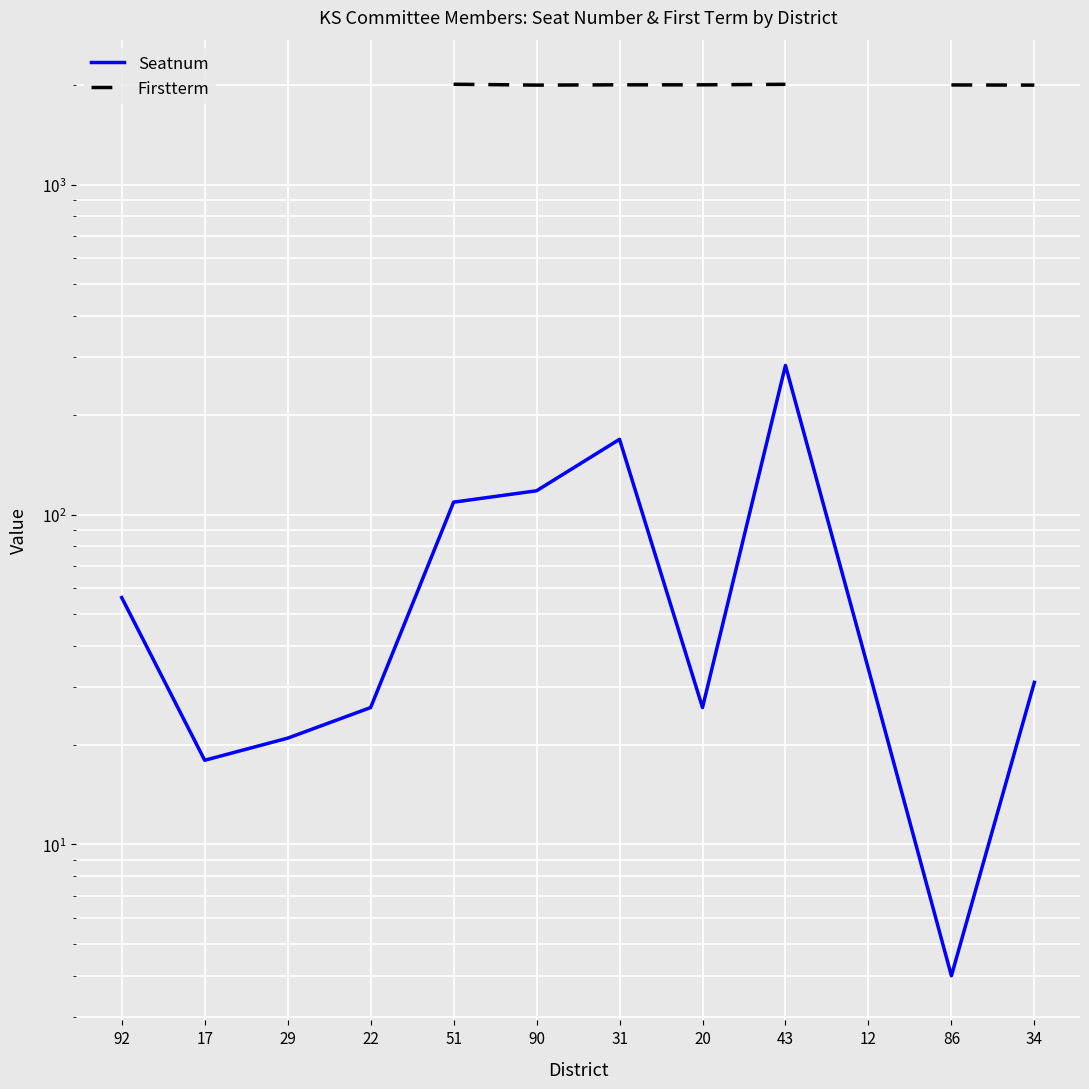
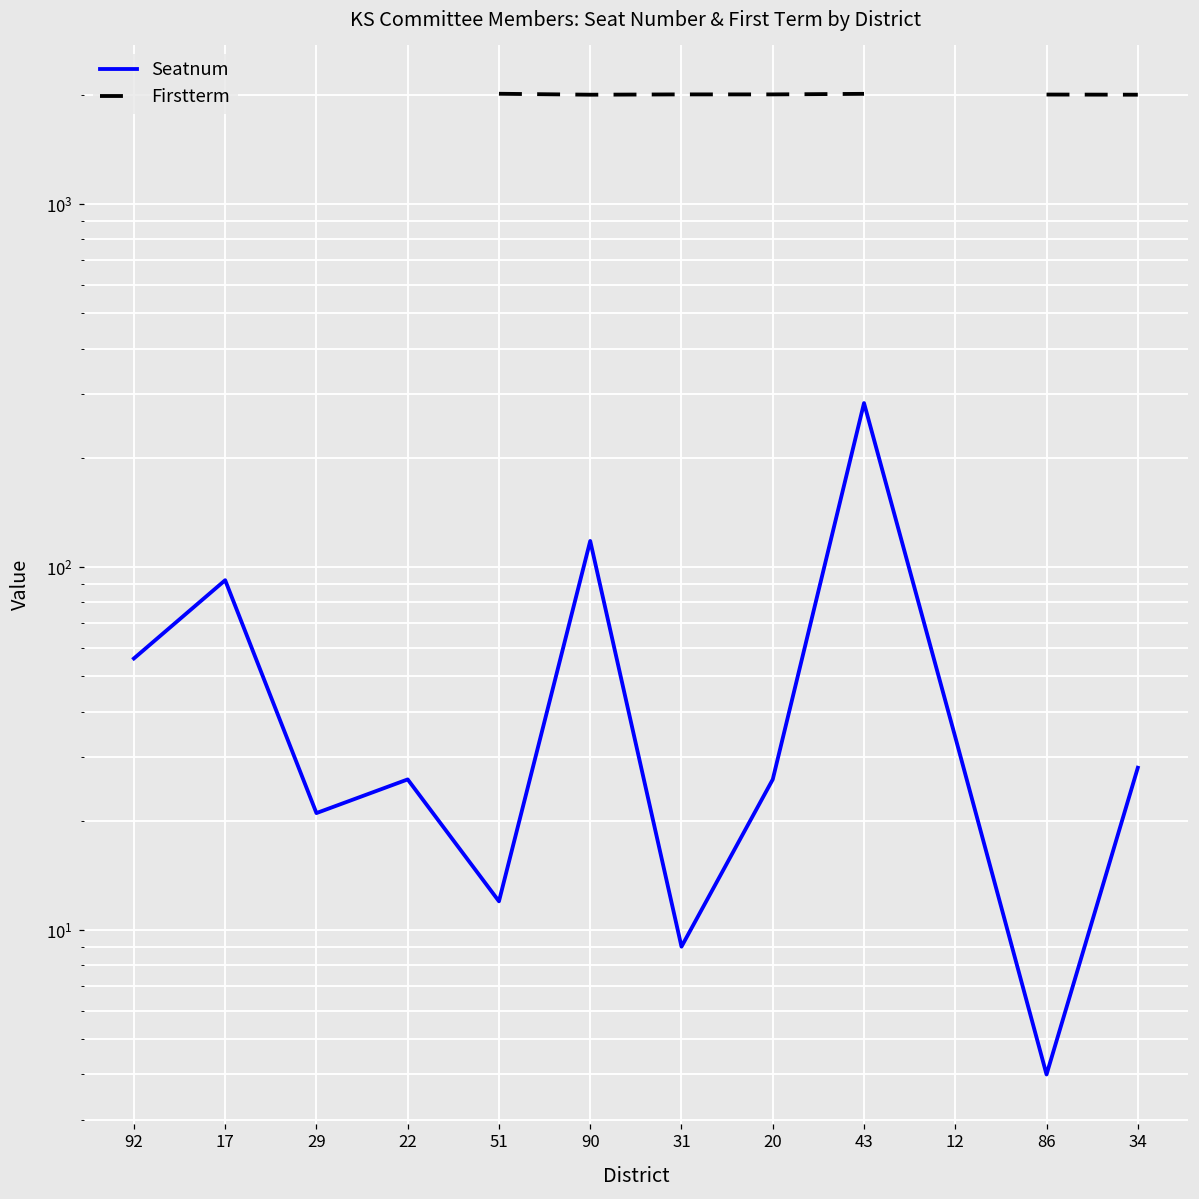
Seatnum, 17: 18 -> 92
Seatnum, 51: 109 -> 12
Seatnum, 31: 170 -> 9
Seatnum, 34: 31 -> 28
